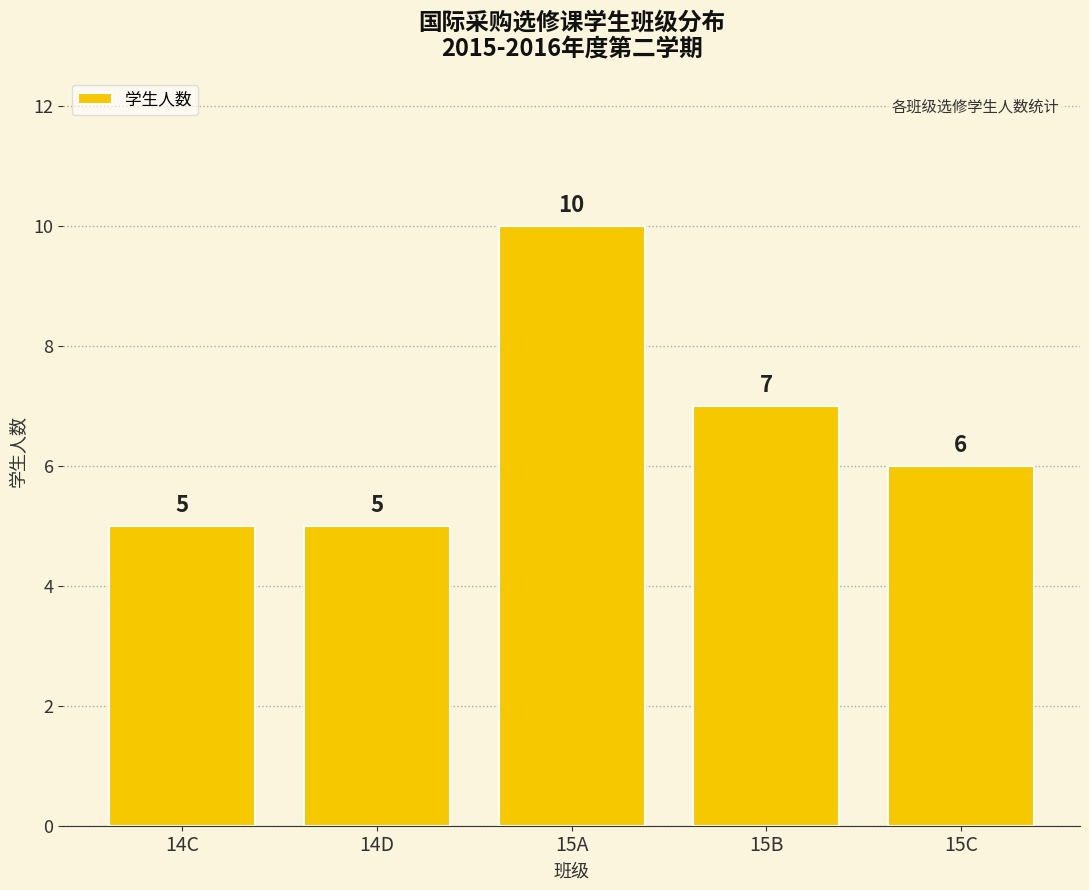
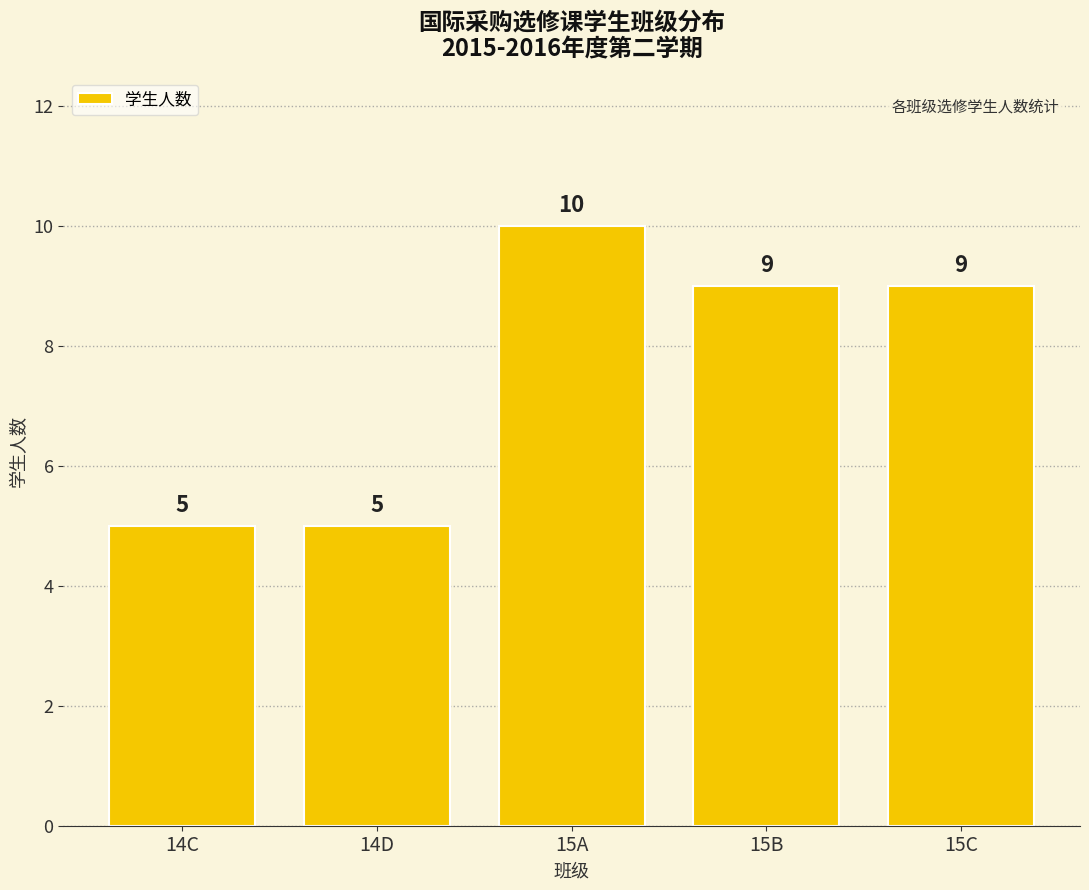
15B: 7 -> 9
15C: 6 -> 9
